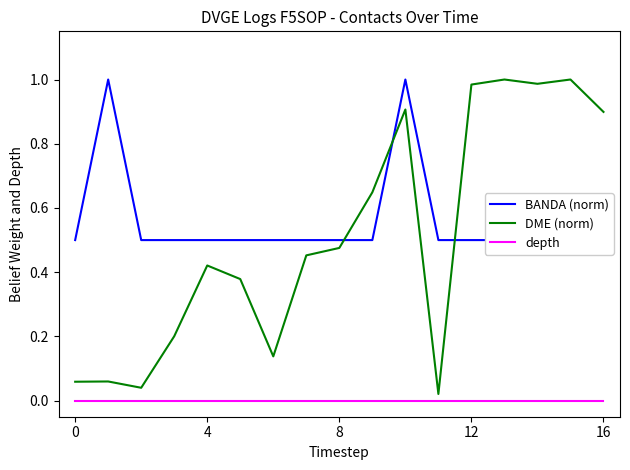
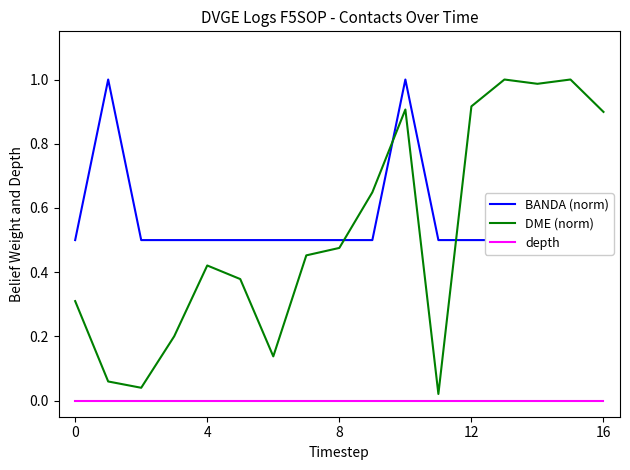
DME (norm), 0: 0.06 -> 0.31
DME (norm), 12: 0.98 -> 0.92
